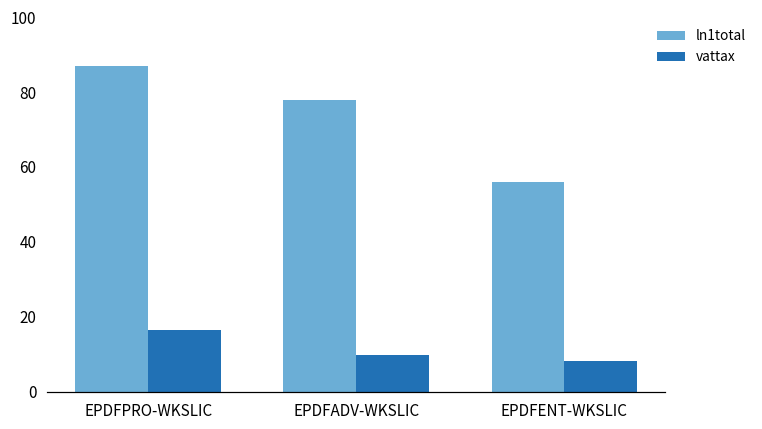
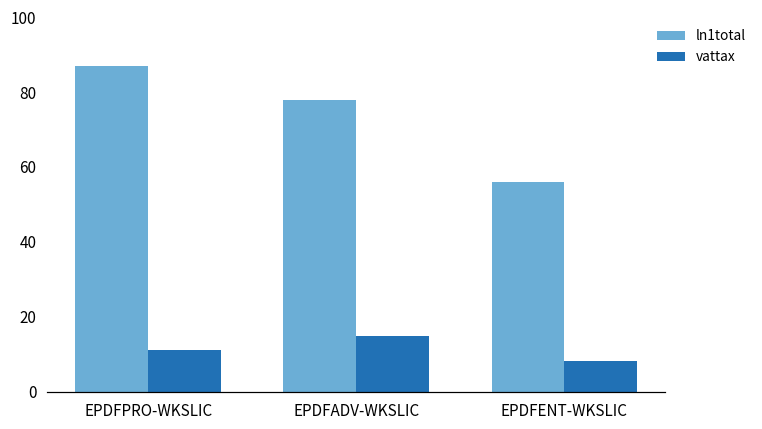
vattax, EPDFPRO-WKSLIC: 17 -> 11
vattax, EPDFADV-WKSLIC: 10 -> 15
